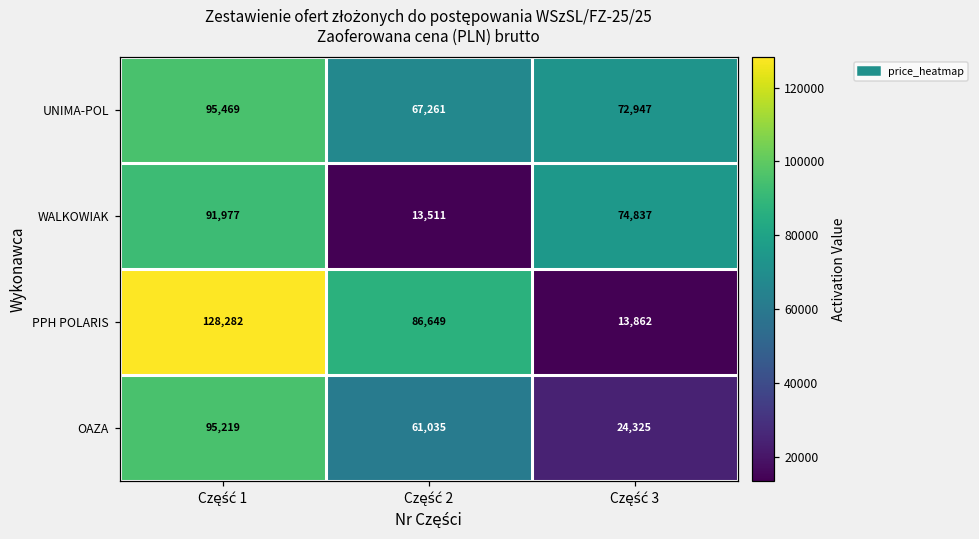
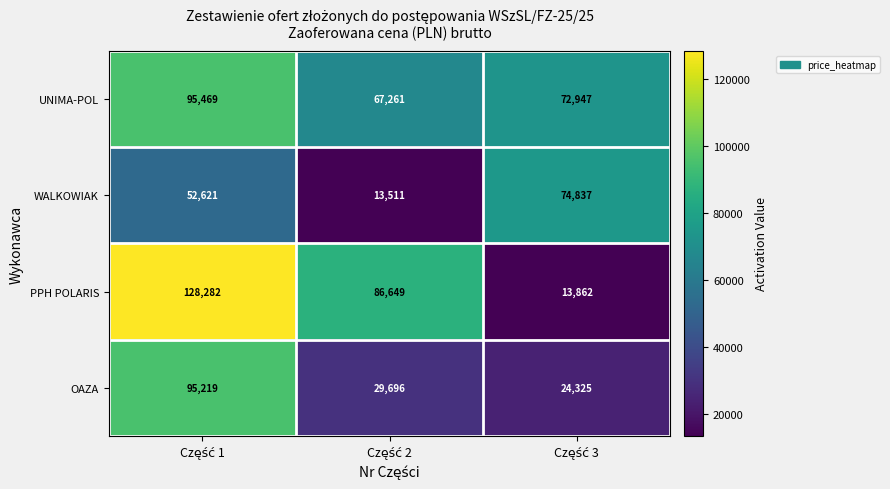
WALKOWIAK, Część 1: 91,977 -> 52,621
OAZA, Część 2: 61,035 -> 29,696
